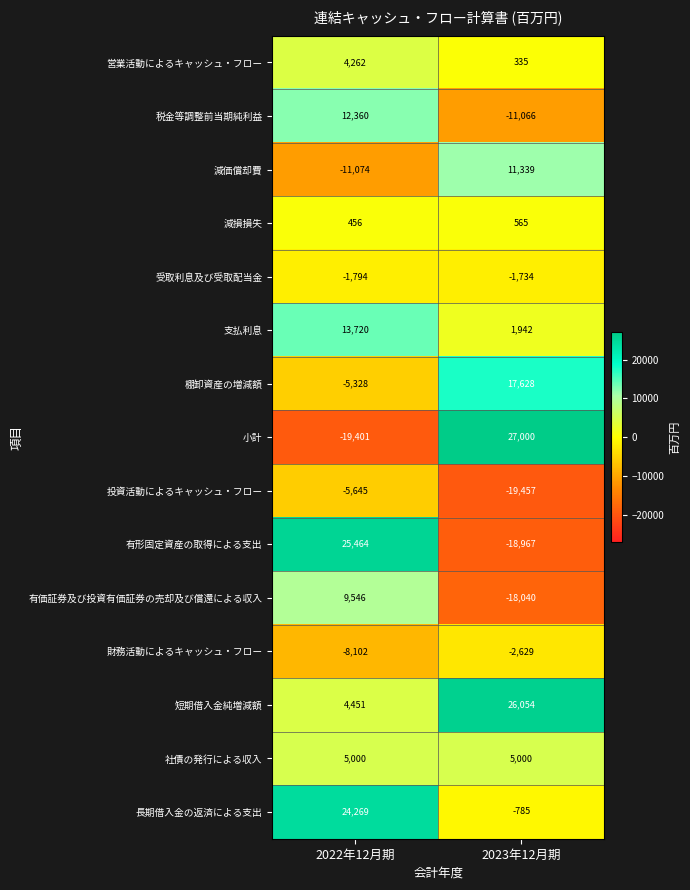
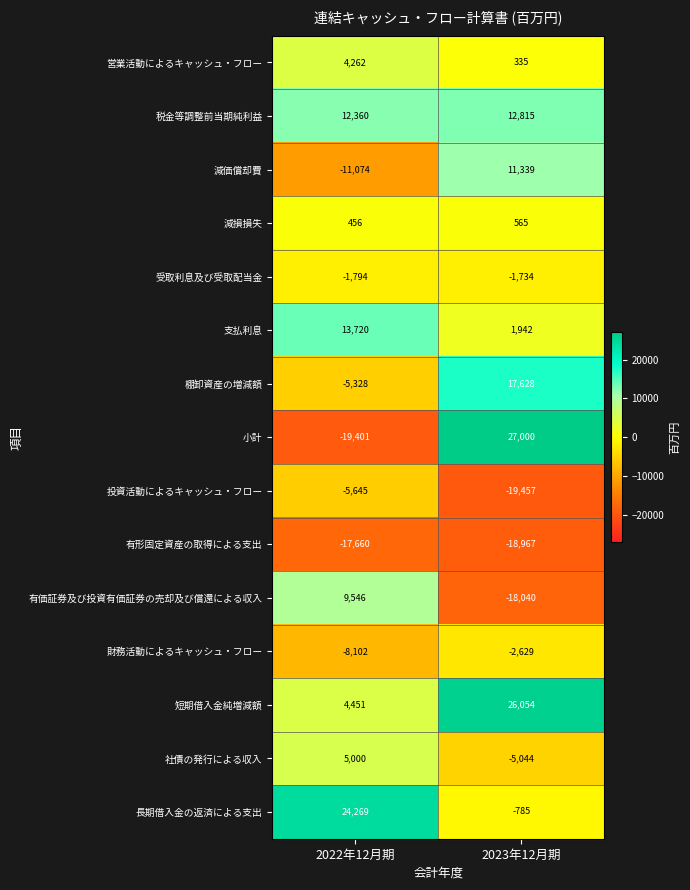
税金等調整前当期純利益, 2023年12月期: -11,066 -> 12,815
有形固定資産の取得による支出, 2022年12月期: 25,464 -> -17,660
社債の発行による収入, 2023年12月期: 5,000 -> -5,044
